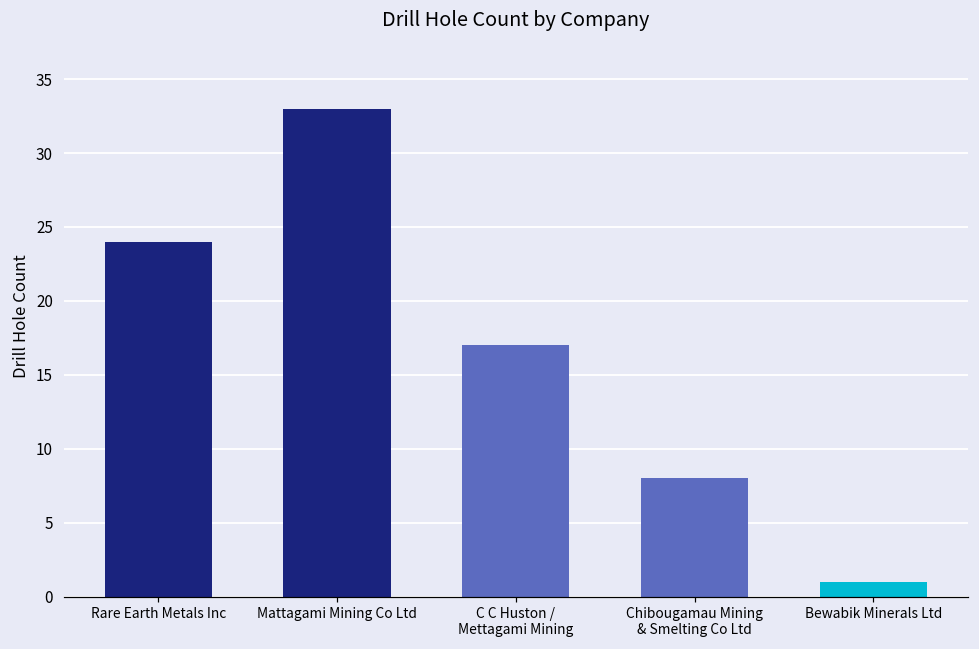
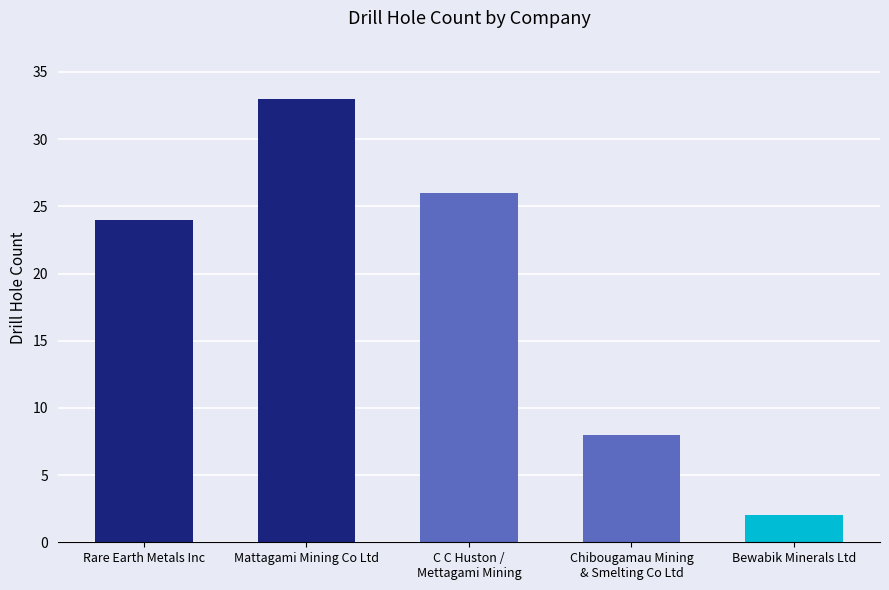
C C Huston / Mettagami Mining: 17 -> 26
Bewabik Minerals Ltd: 1 -> 2
